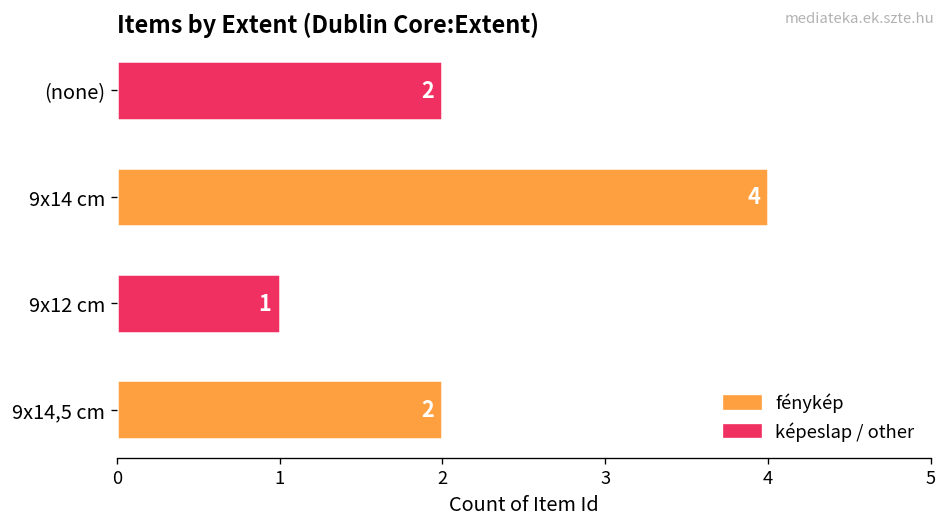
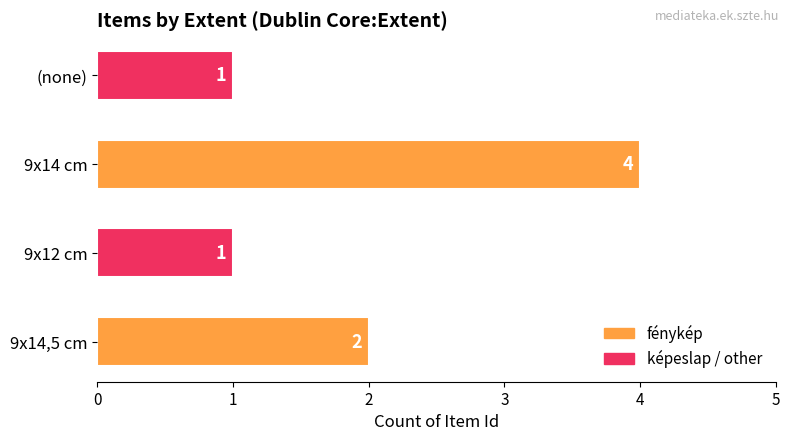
(none): 2 -> 1
